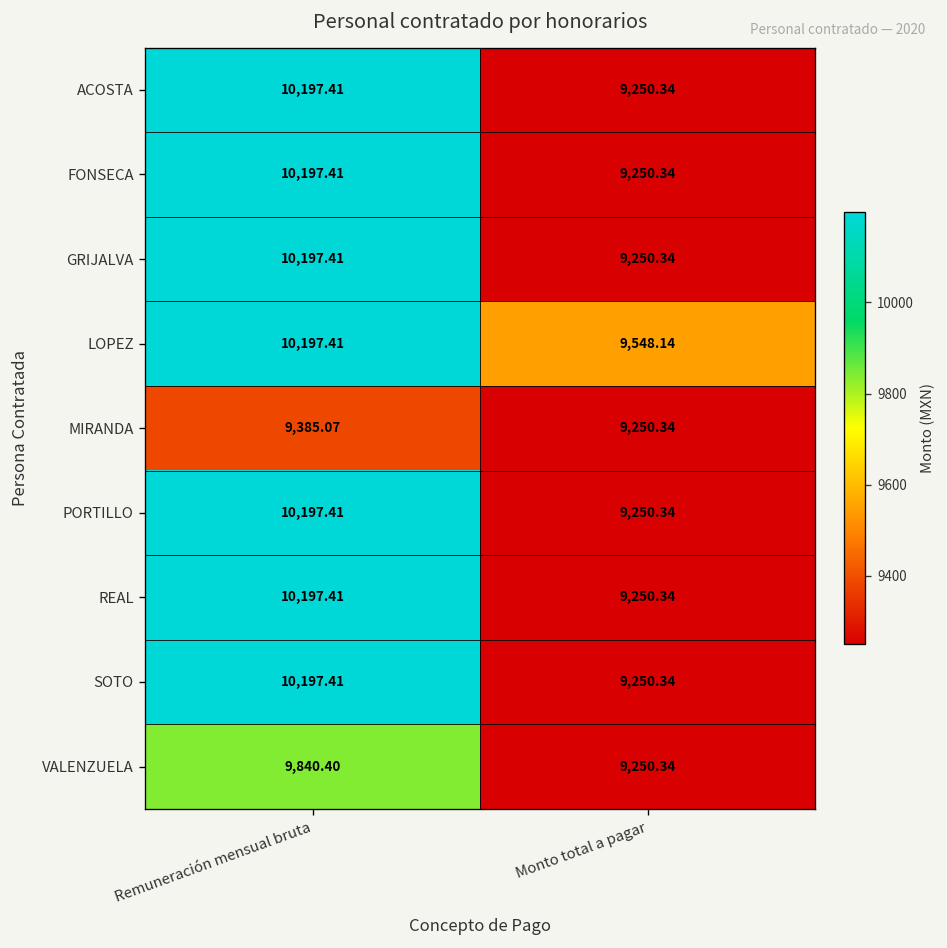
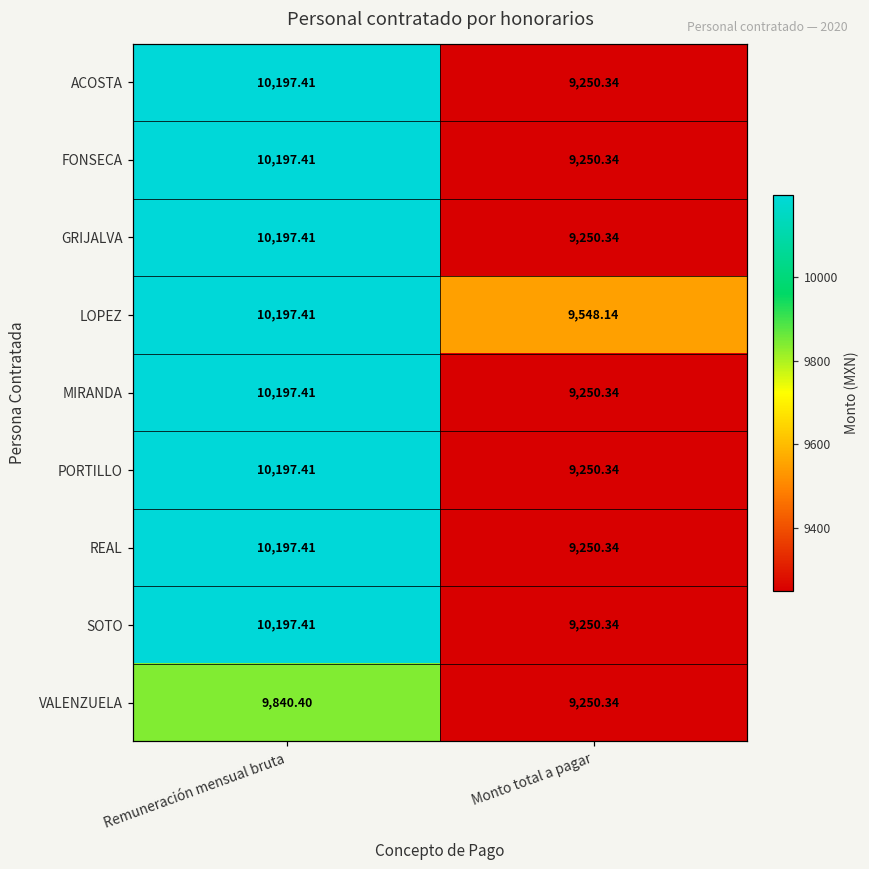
MIRANDA, Remuneración mensual bruta: 9,385.07 -> 10,197.41
